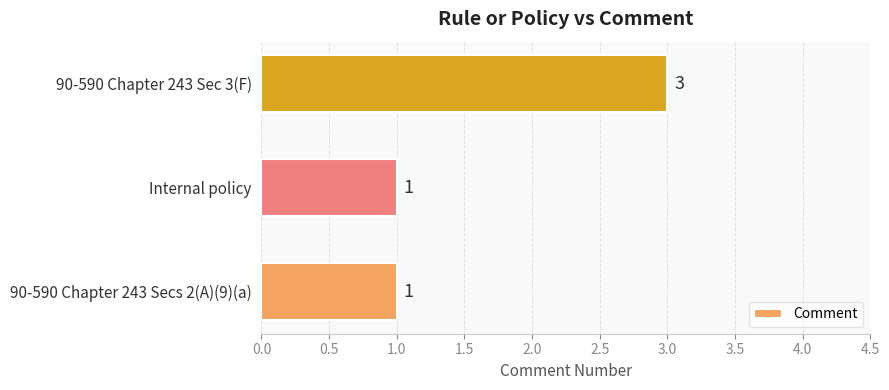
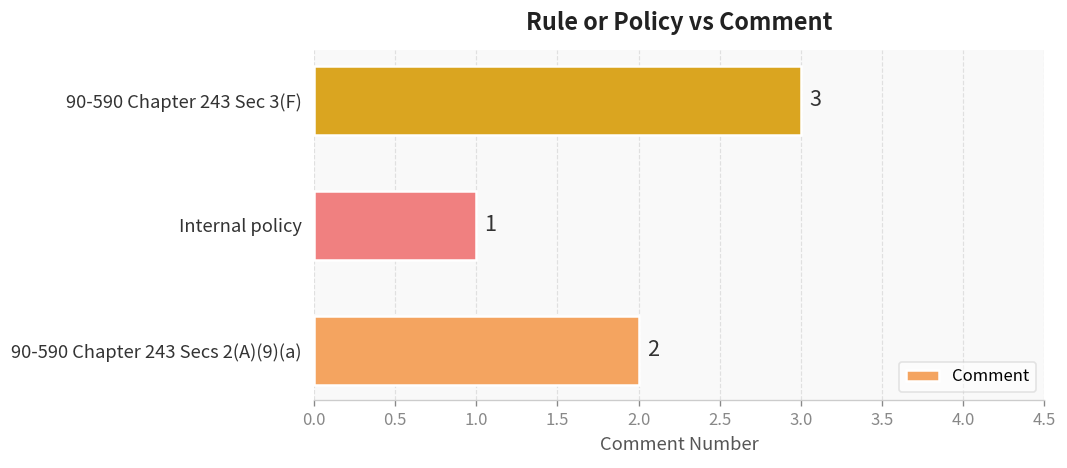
90-590 Chapter 243 Secs 2(A)(9)(a): 1 -> 2
